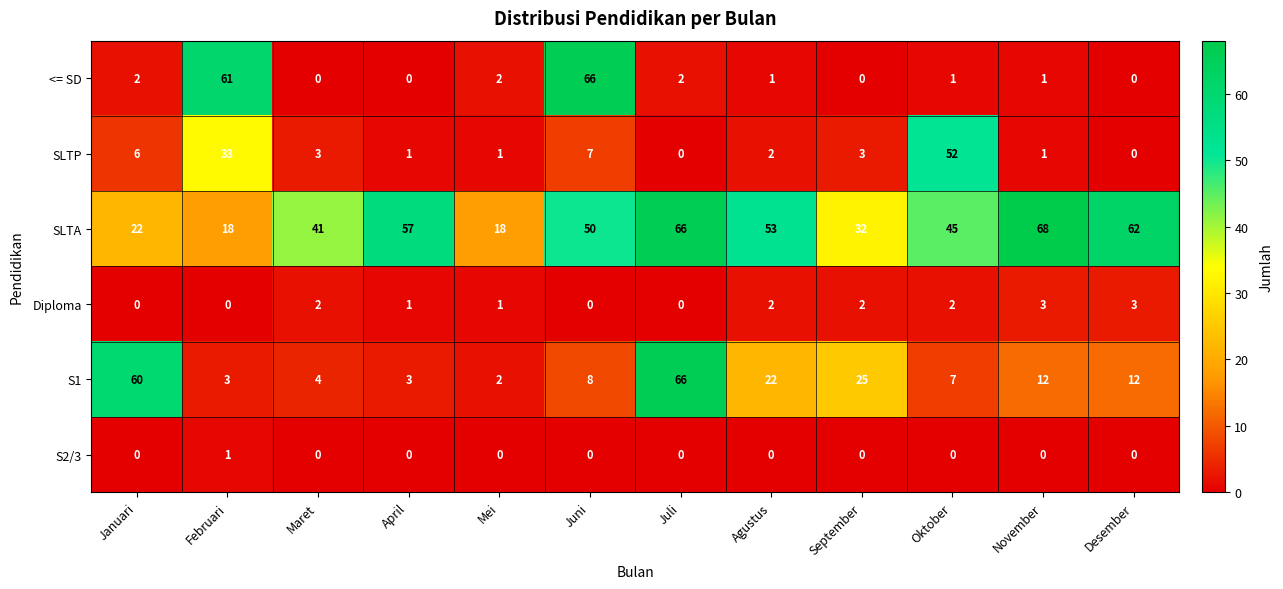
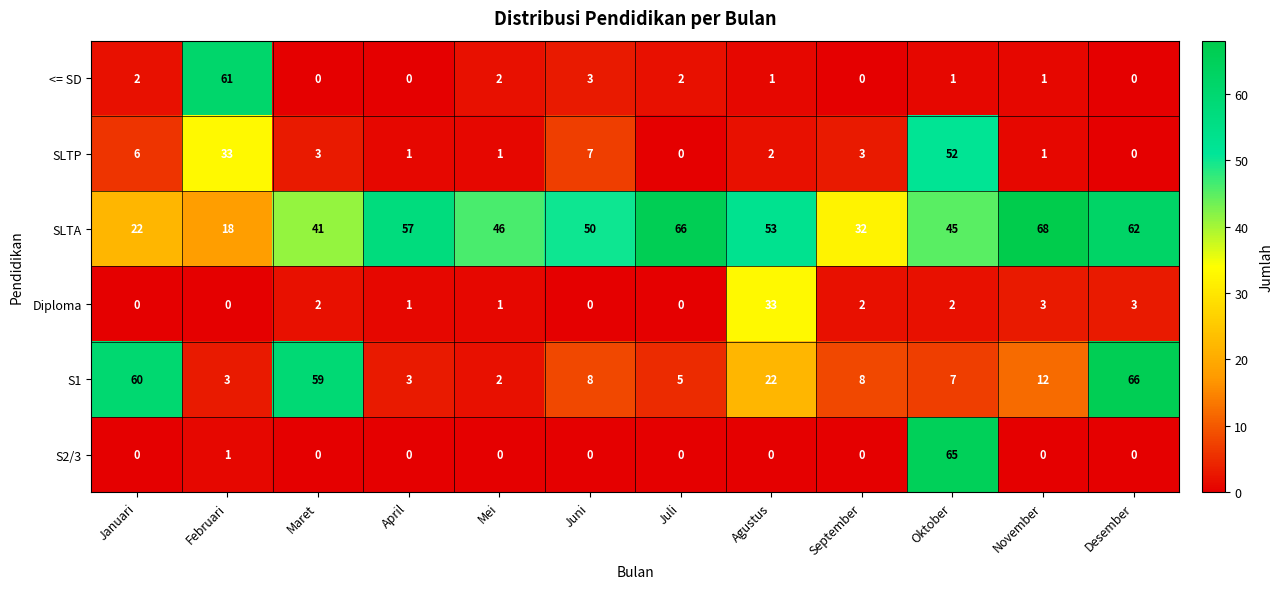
<= SD, Juni: 66 -> 3
SLTA, Mei: 18 -> 46
Diploma, Agustus: 2 -> 33
S1, Maret: 4 -> 59
S1, Juli: 66 -> 5
S1, September: 25 -> 8
S1, Desember: 12 -> 66
S2/3, Oktober: 0 -> 65
